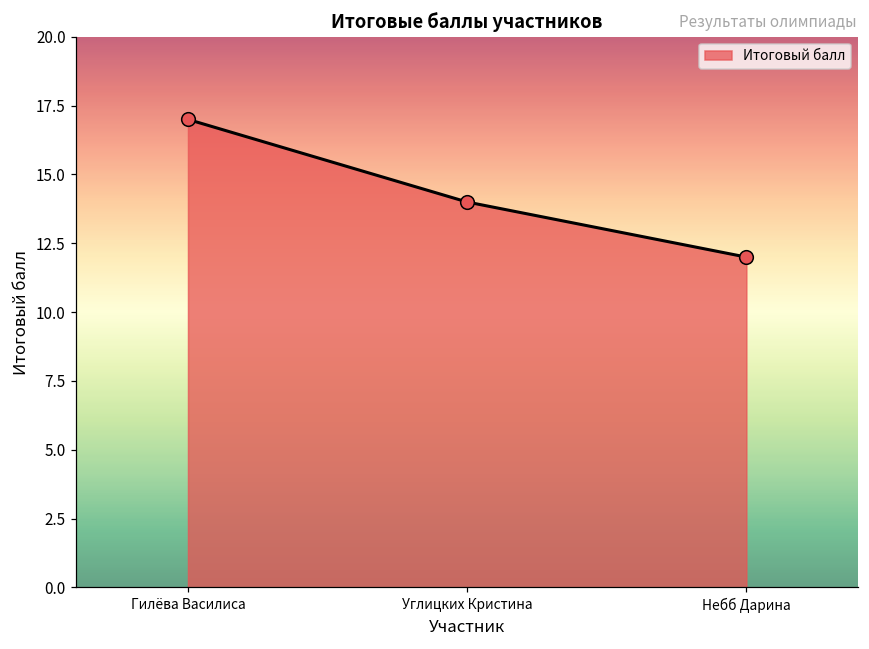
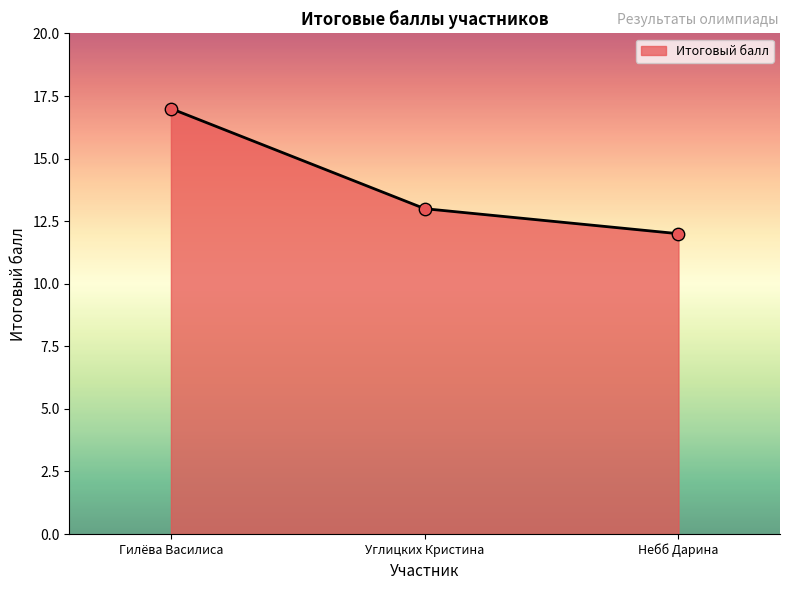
Углицких Кристина: 14 -> 13
